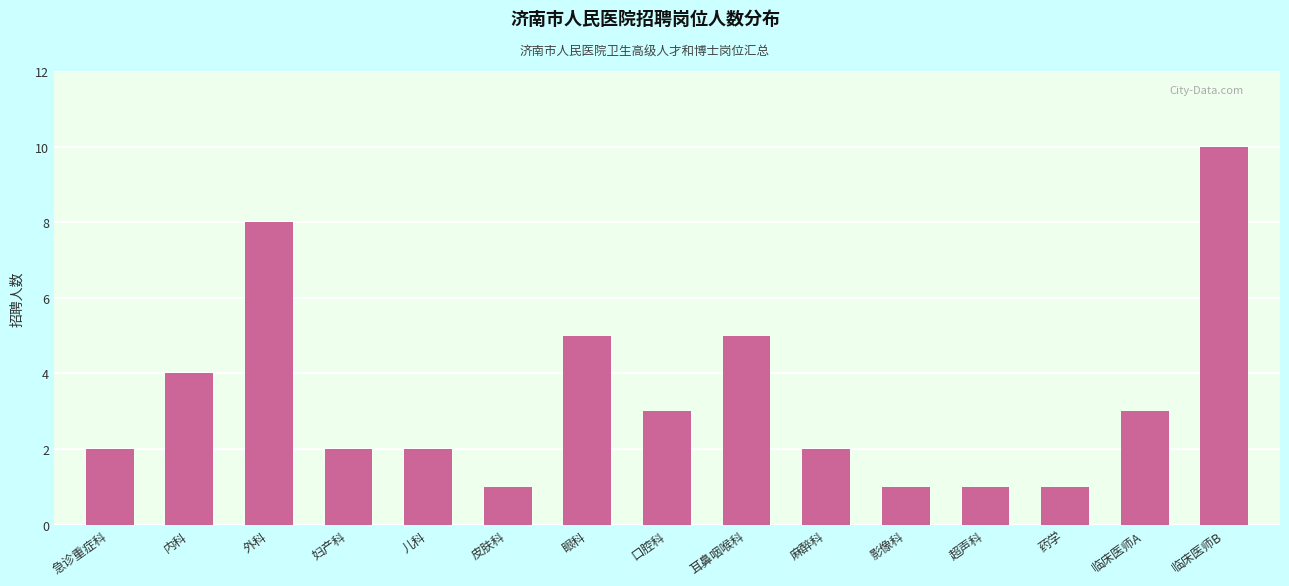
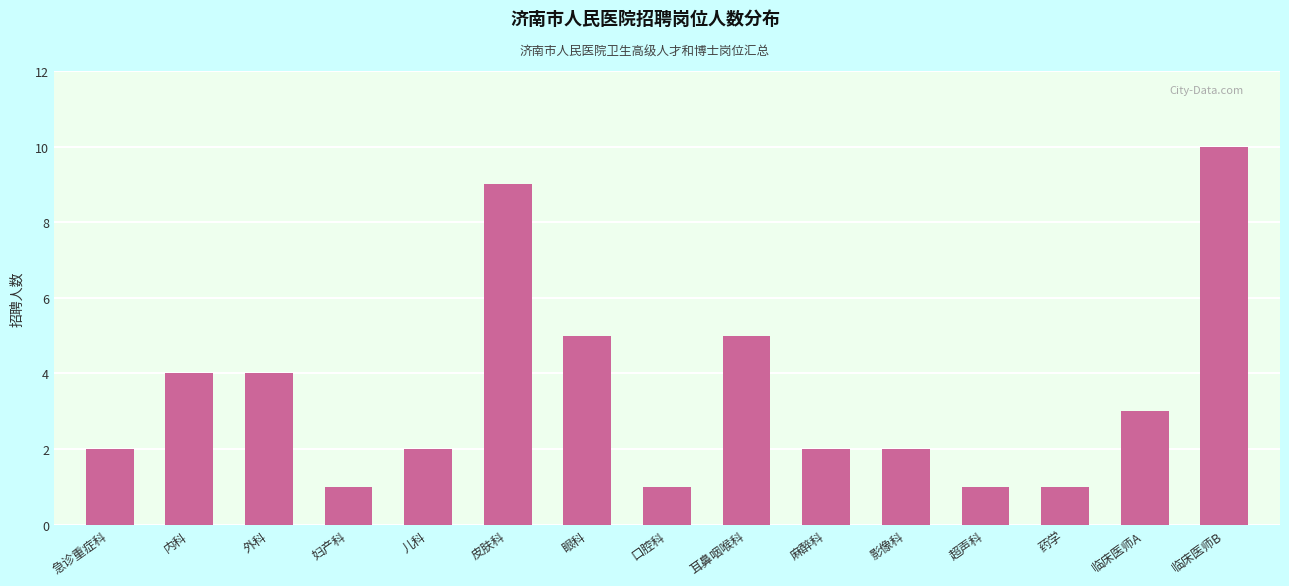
外科: 8 -> 4
妇产科: 2 -> 1
皮肤科: 1 -> 9
口腔科: 3 -> 1
影像科: 1 -> 2
